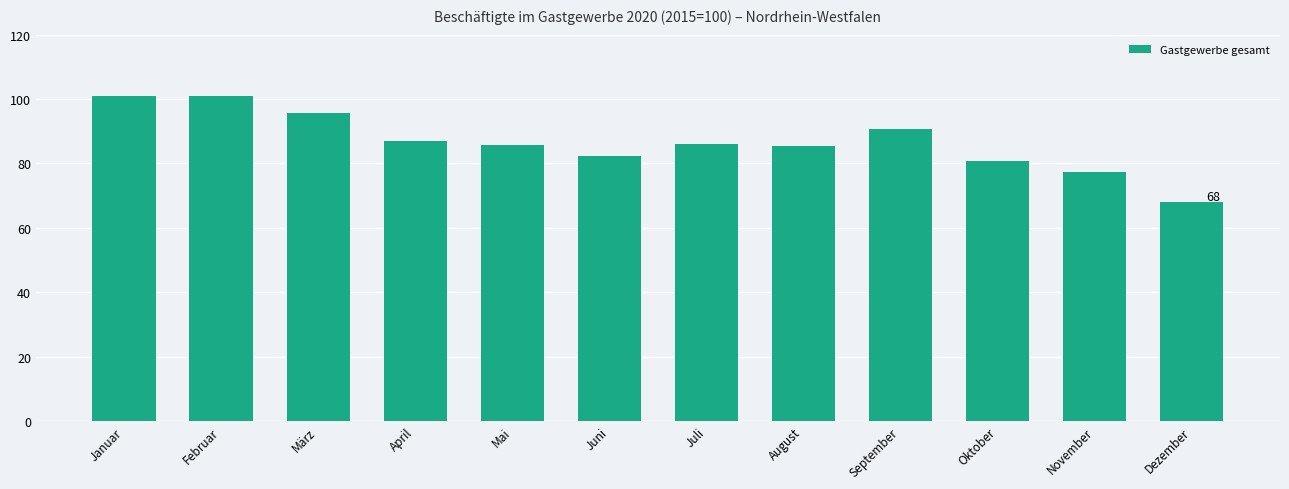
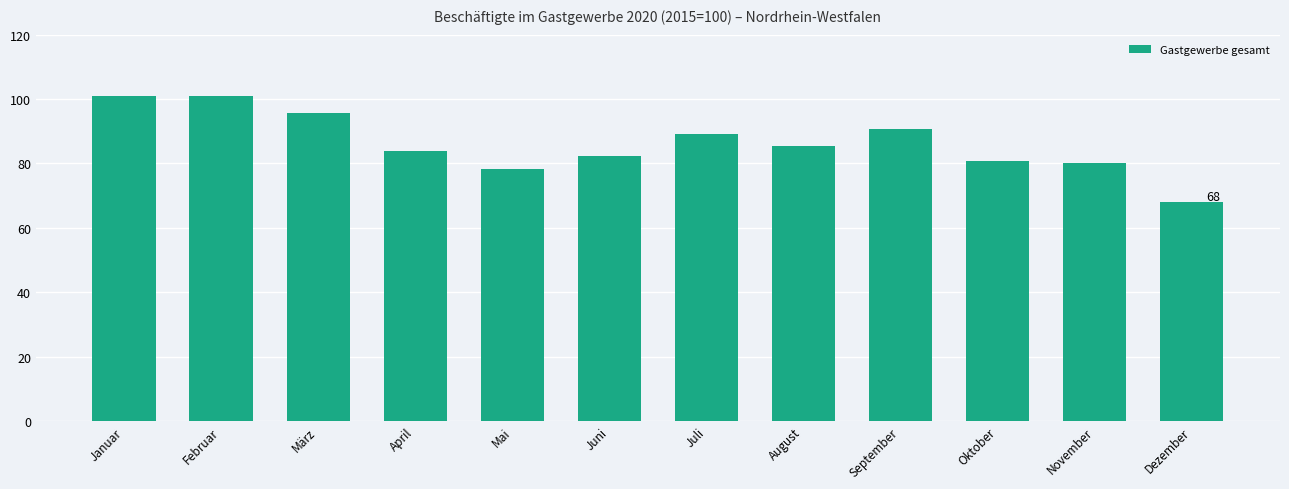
April: 87 -> 84
Mai: 86 -> 78
Juli: 86 -> 89
November: 77 -> 80
